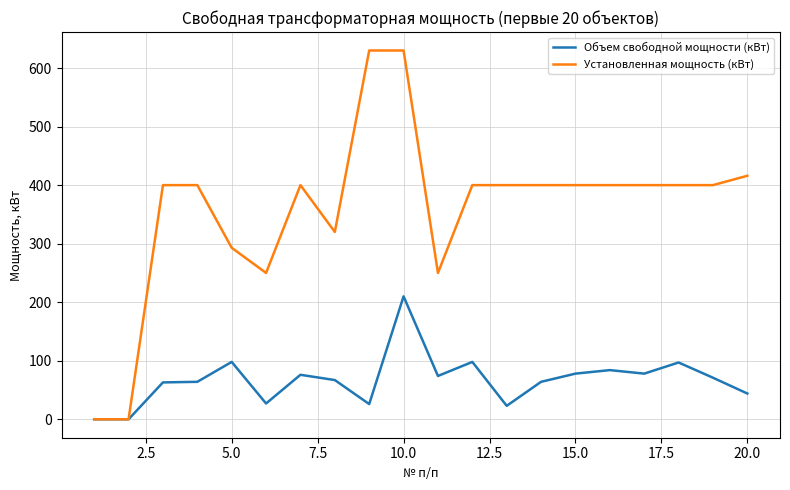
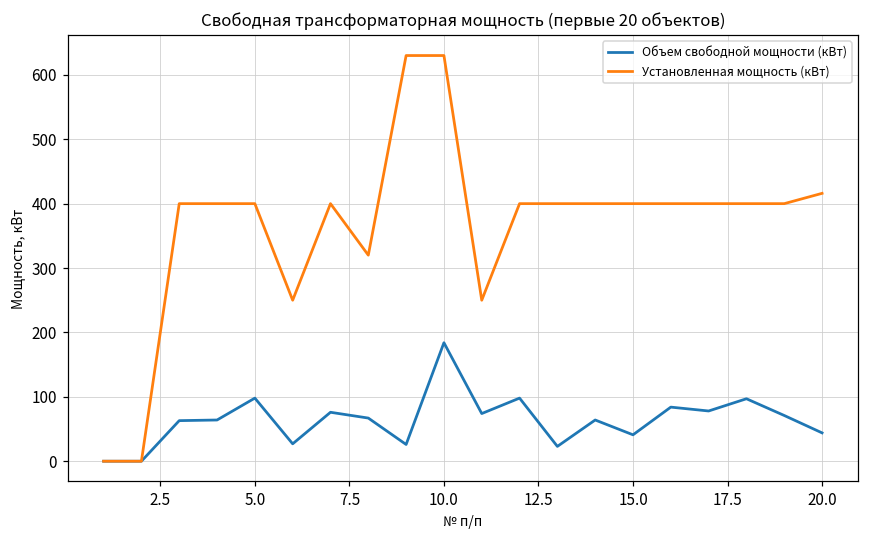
Установленная мощность (кВт), 5.0: 290 -> 400
Объем свободной мощности (кВт), 10.0: 210 -> 180
Объем свободной мощности (кВт), 15.0: 80 -> 40
